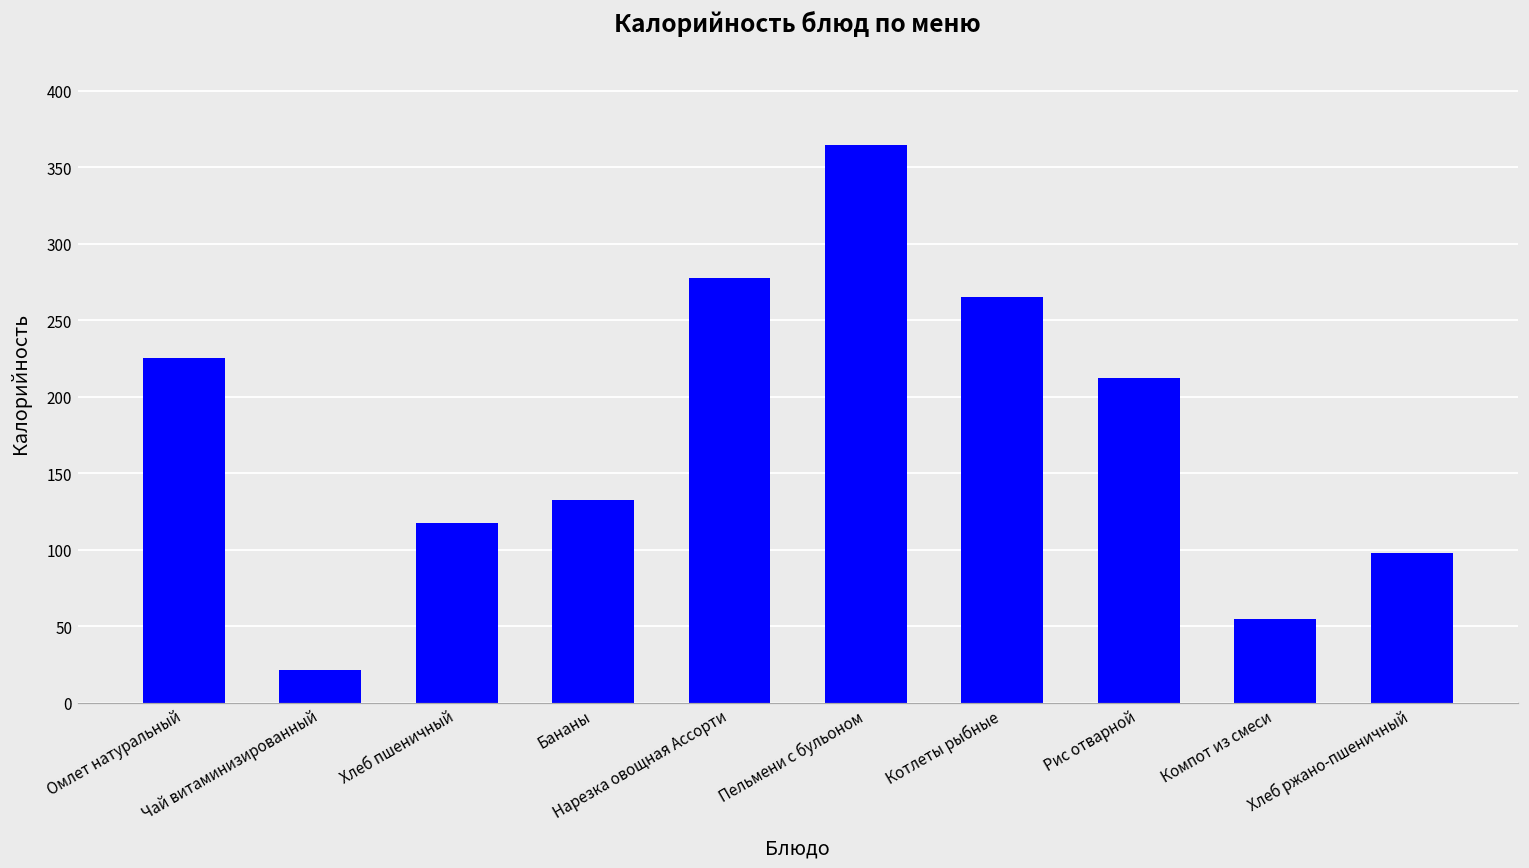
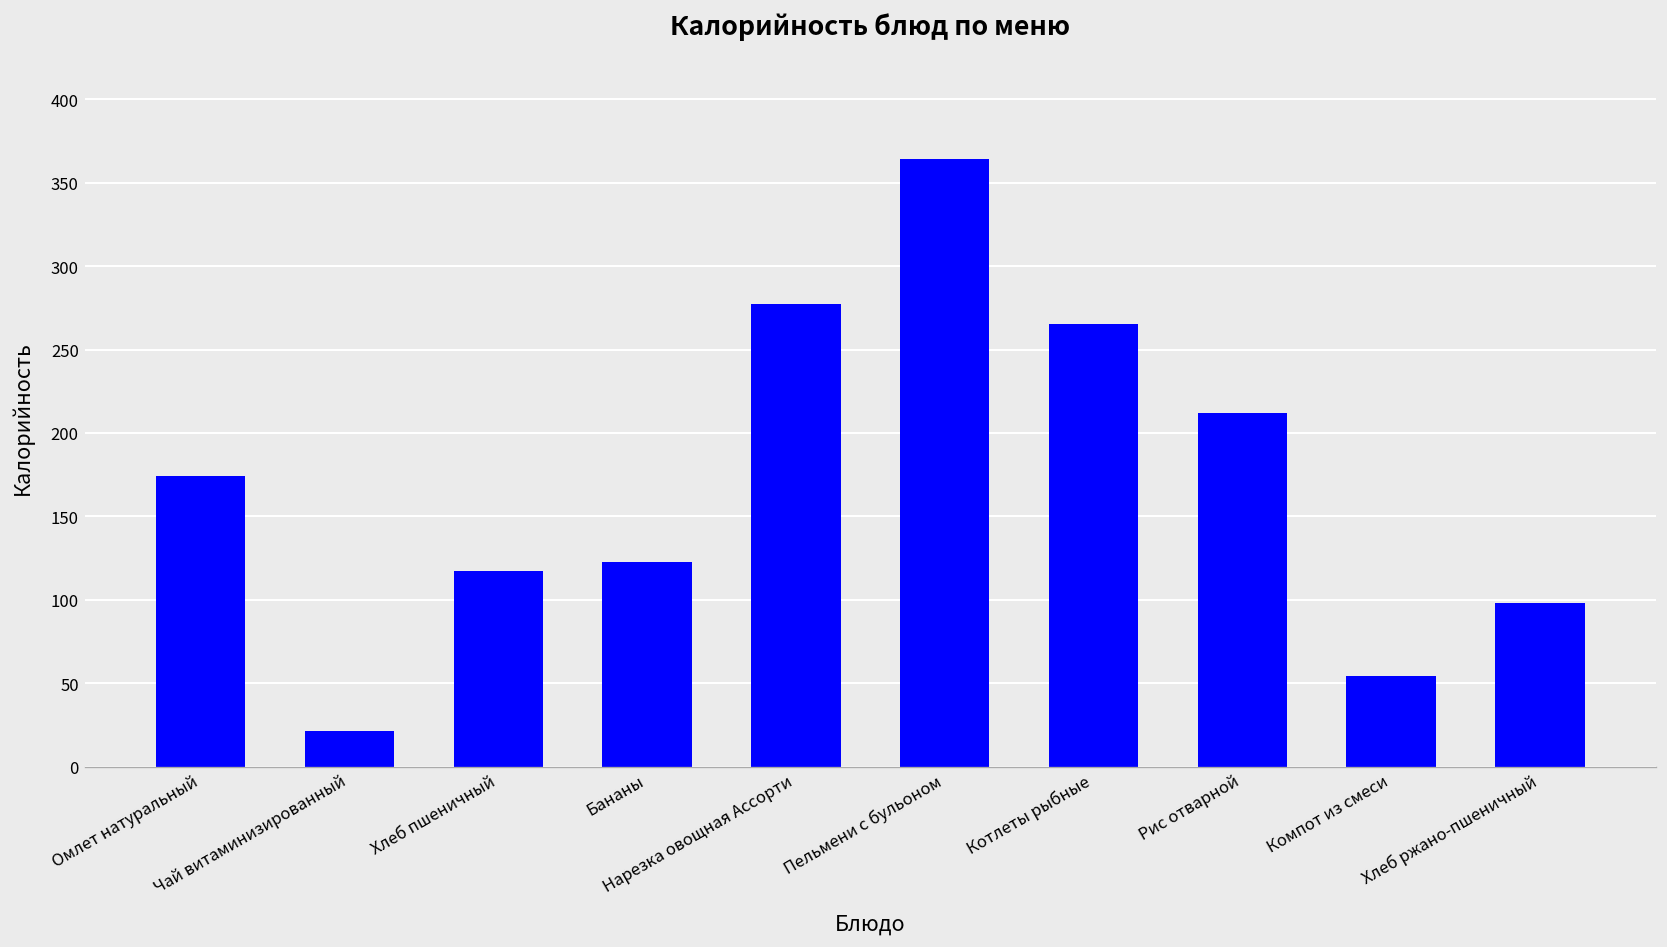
Омлет натуральный: 226 -> 174
Бананы: 133 -> 123
